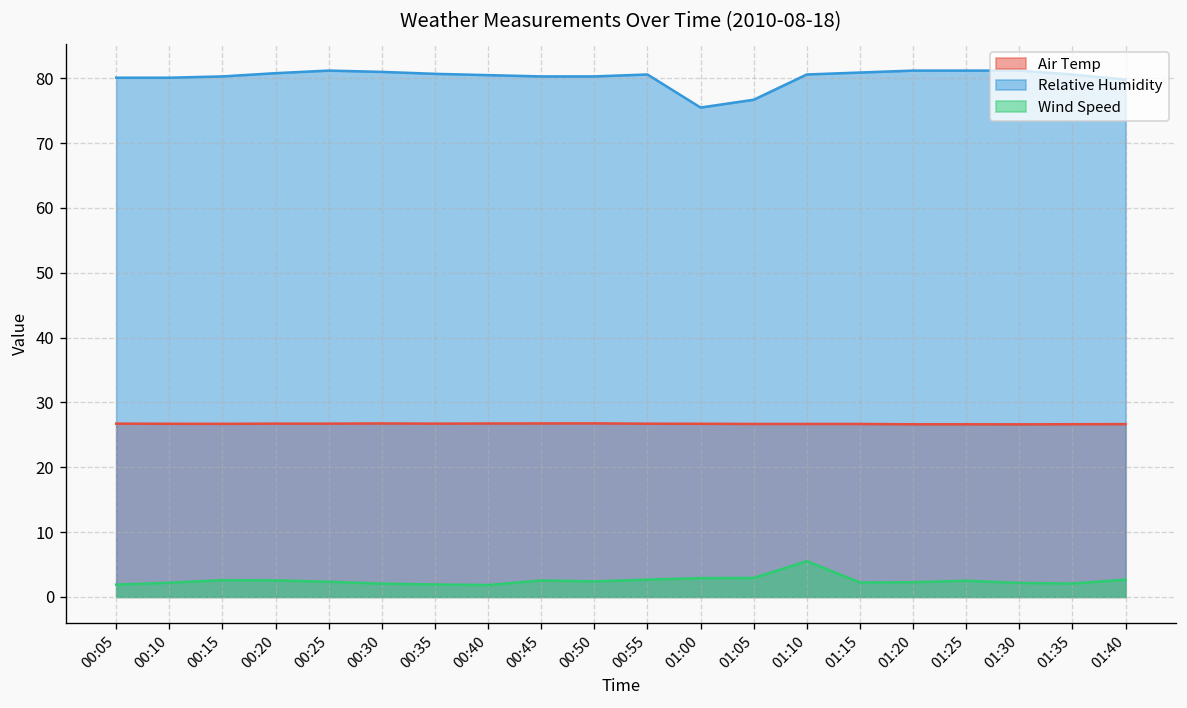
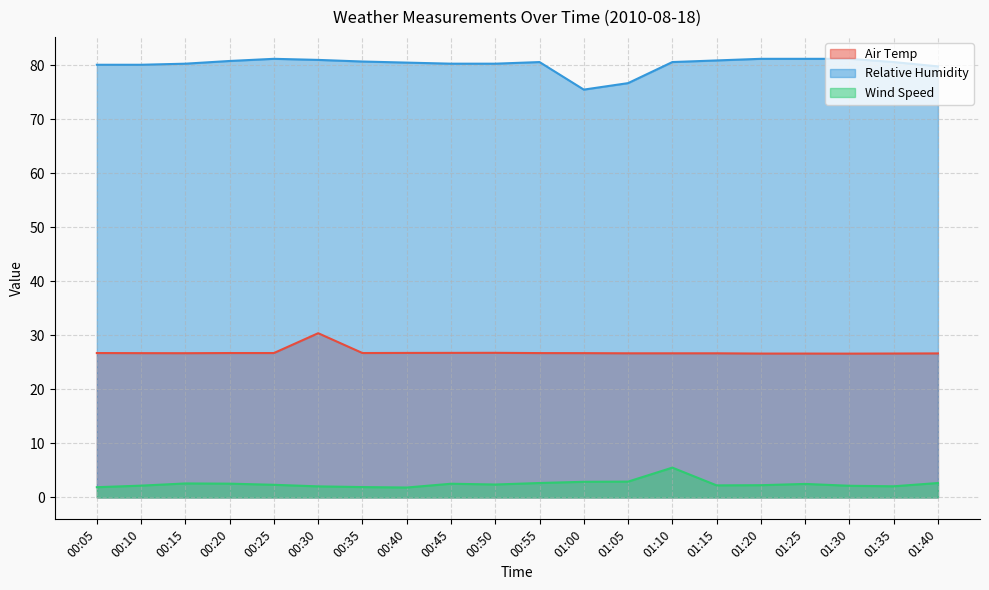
Air Temp, 00:30: 27 -> 30
